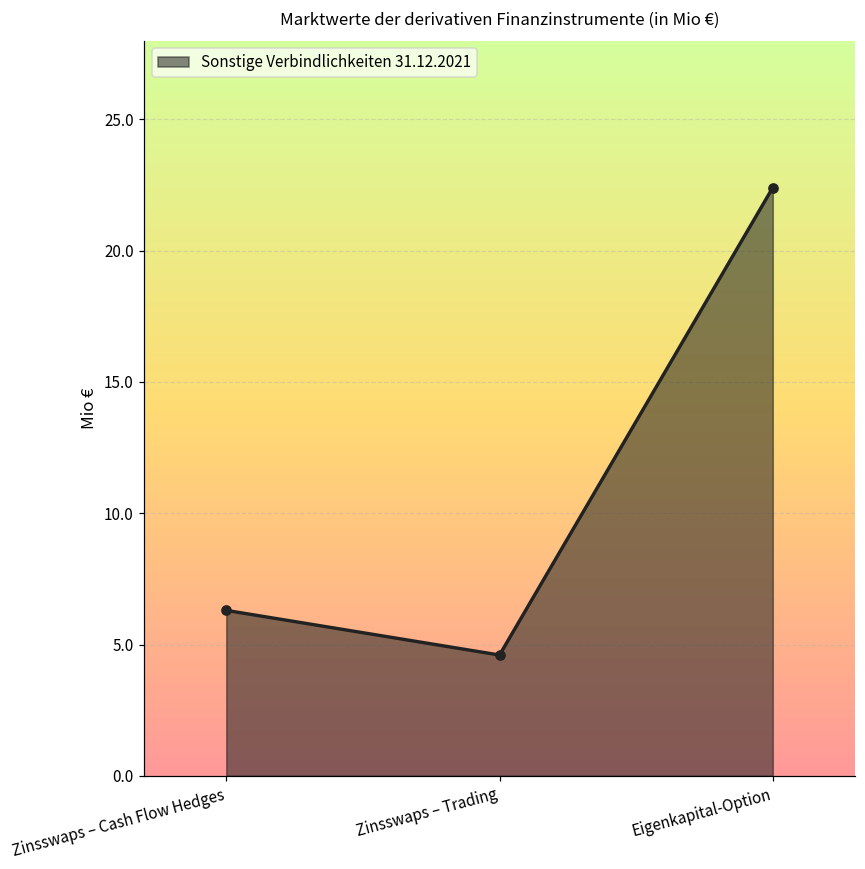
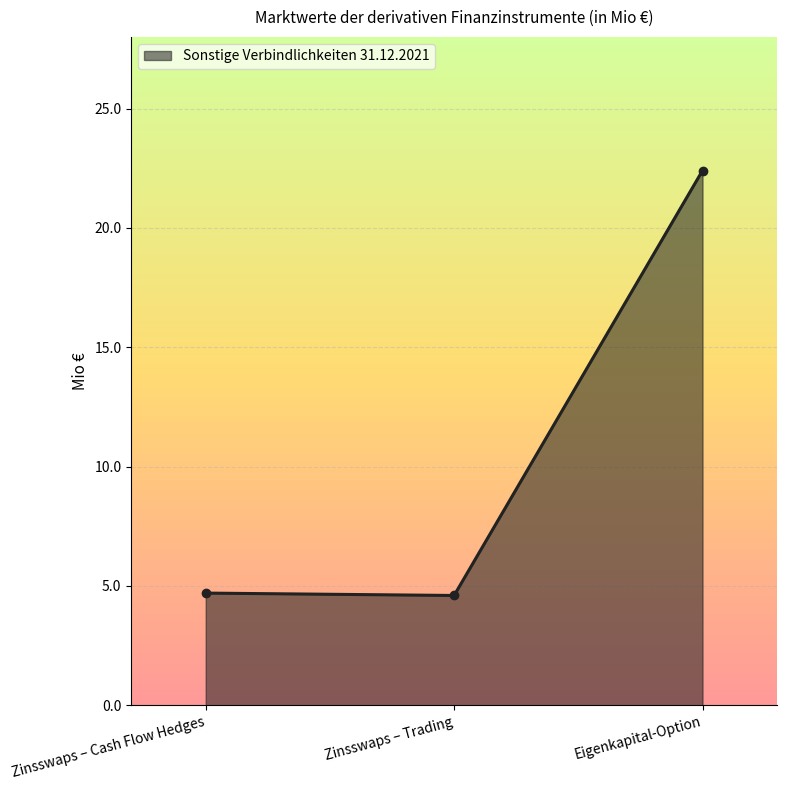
Zinsswaps – Cash Flow Hedges: 6.3 -> 4.7
